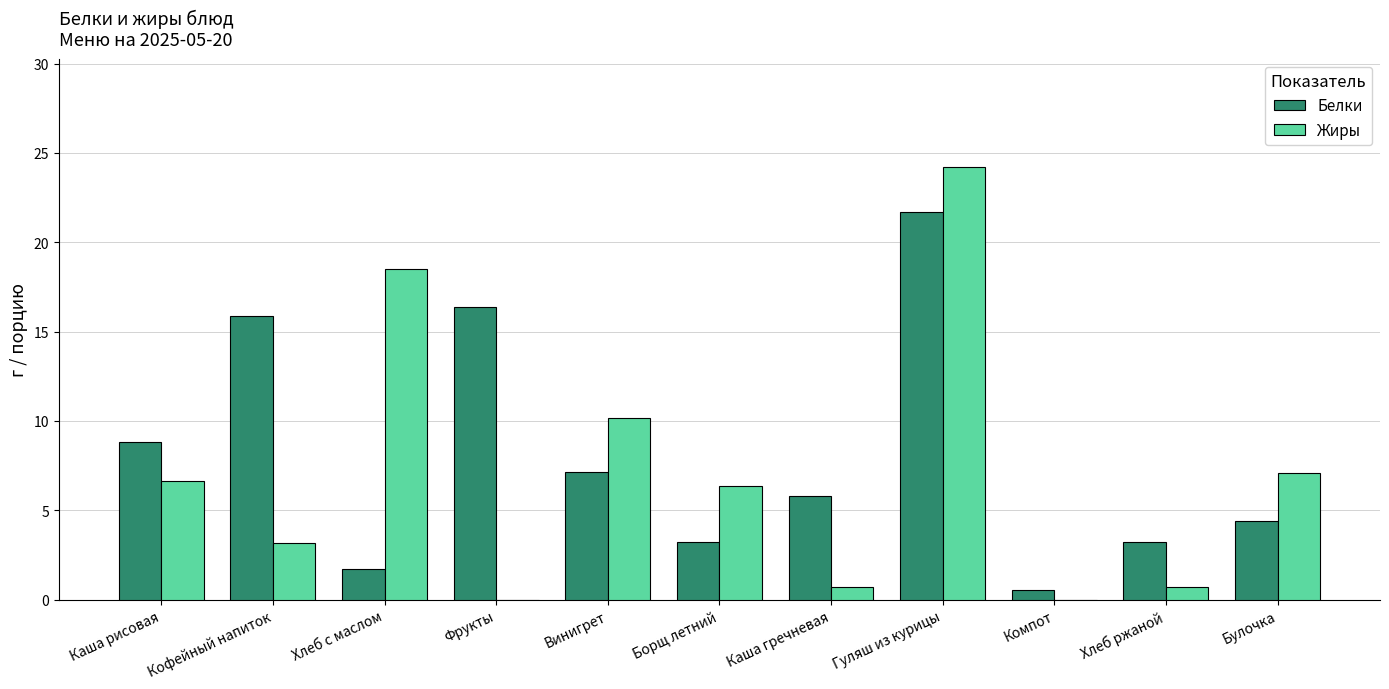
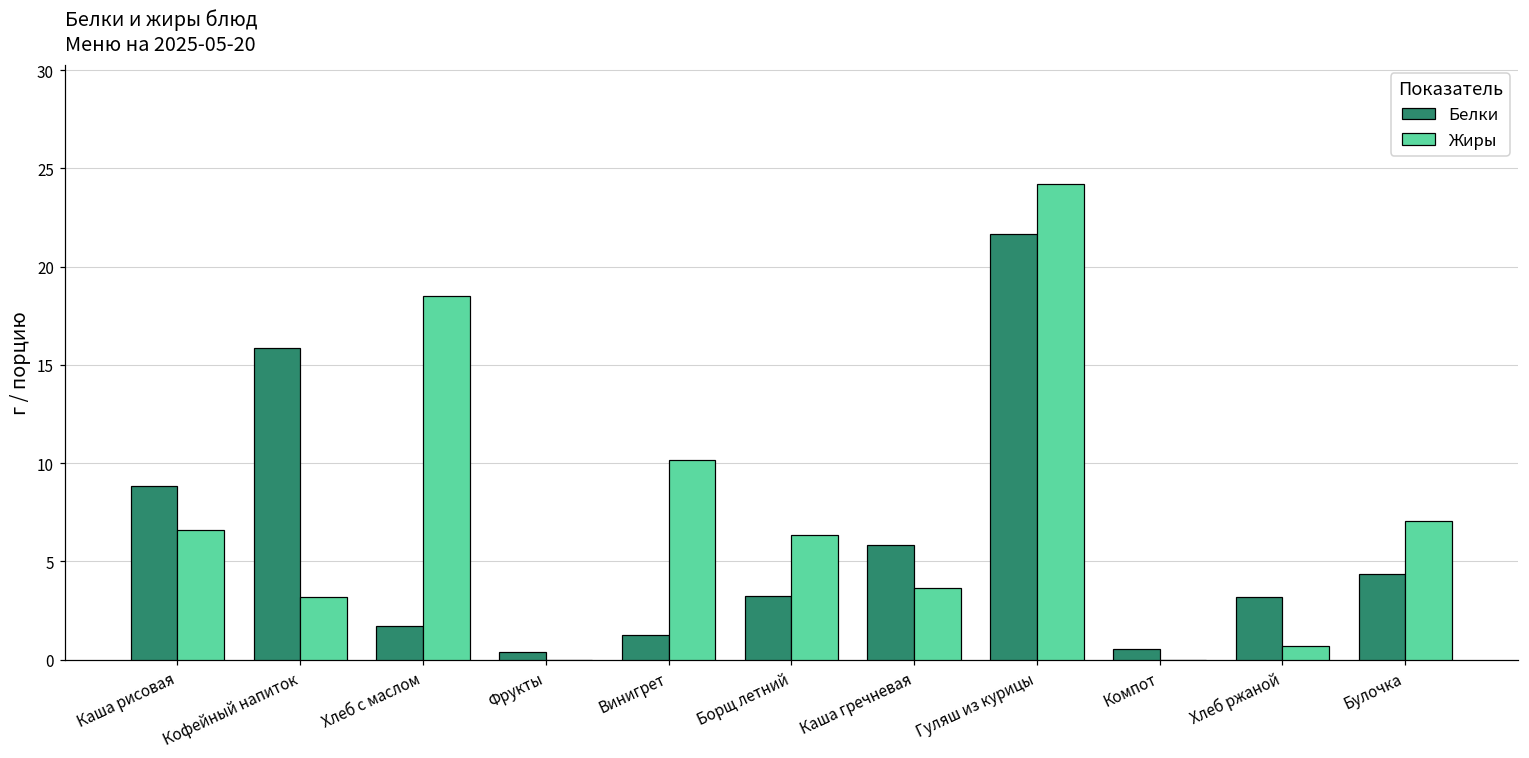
Белки, Фрукты: 16.4 -> 0.4
Белки, Винигрет: 7.2 -> 1.3
Жиры, Каша гречневая: 0.7 -> 3.6
